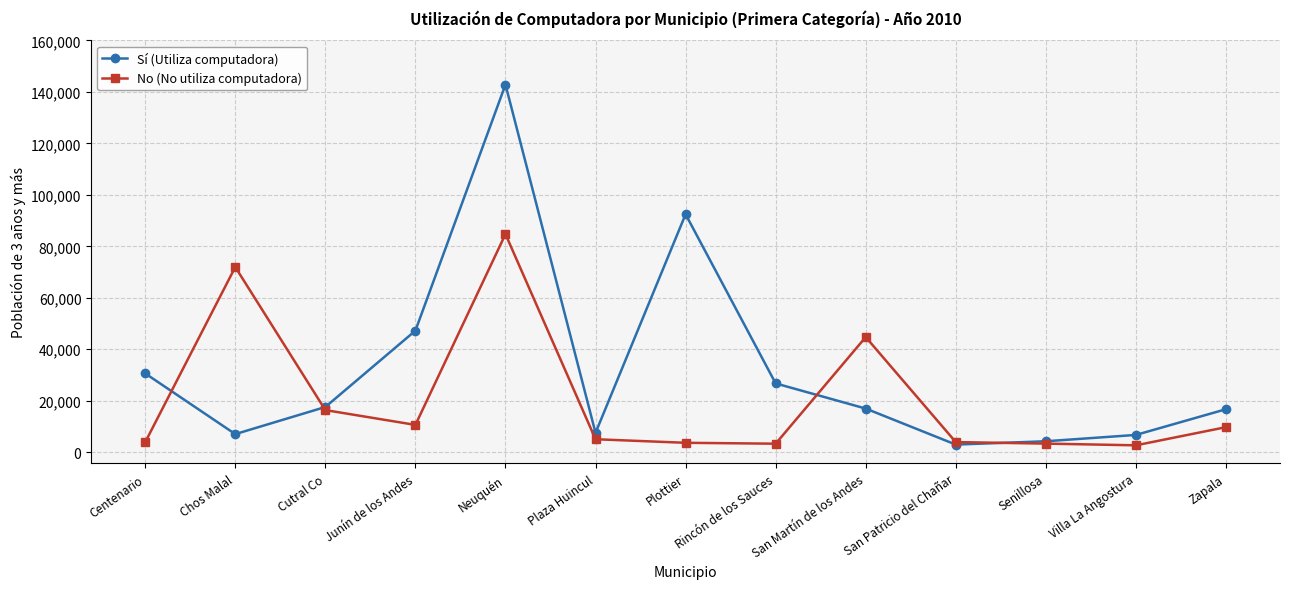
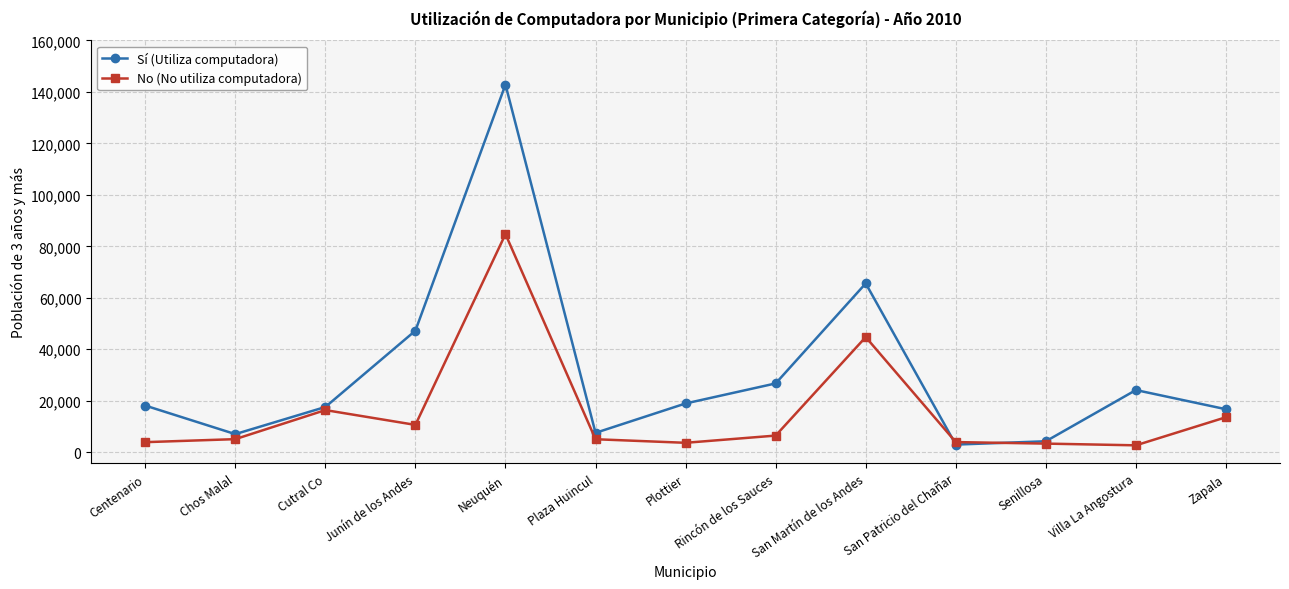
Sí (Utiliza computadora), Centenario: 31,000 -> 18,000
No (No utiliza computadora), Chos Malal: 72,000 -> 5,000
Sí (Utiliza computadora), Plottier: 92,000 -> 19,000
No (No utiliza computadora), Rincón de los Sauces: 3,000 -> 6,000
Sí (Utiliza computadora), San Martín de los Andes: 17,000 -> 66,000
Sí (Utiliza computadora), Villa La Angostura: 7,000 -> 24,000
No (No utiliza computadora), Zapala: 10,000 -> 14,000
